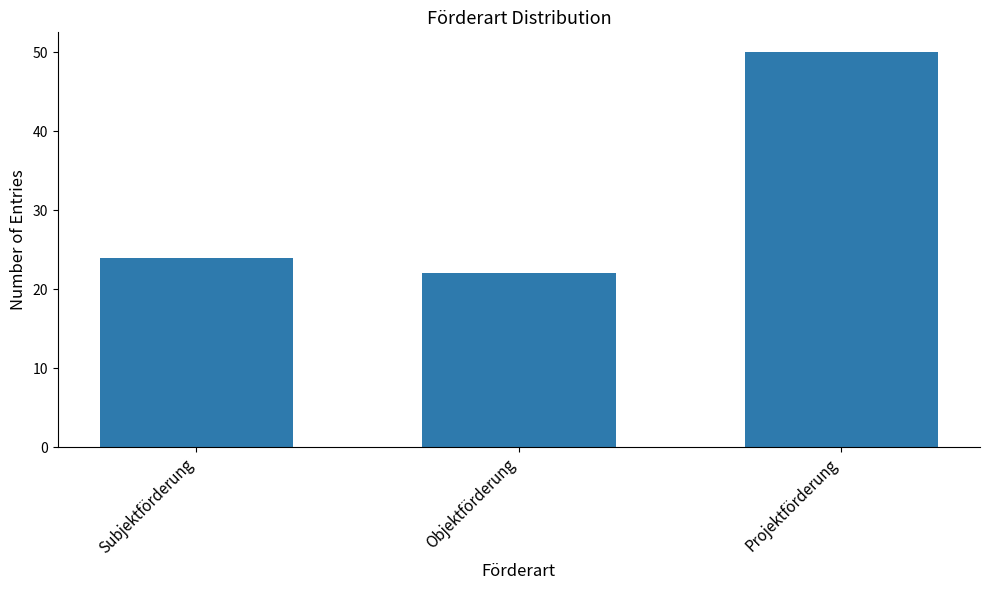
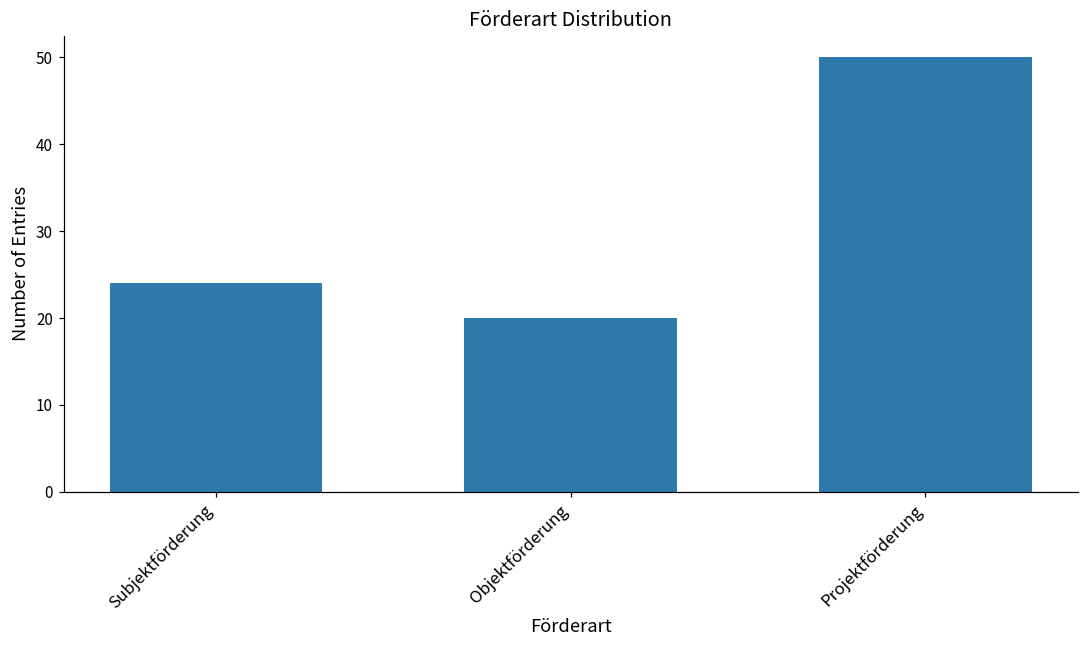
Objektförderung: 22 -> 20
